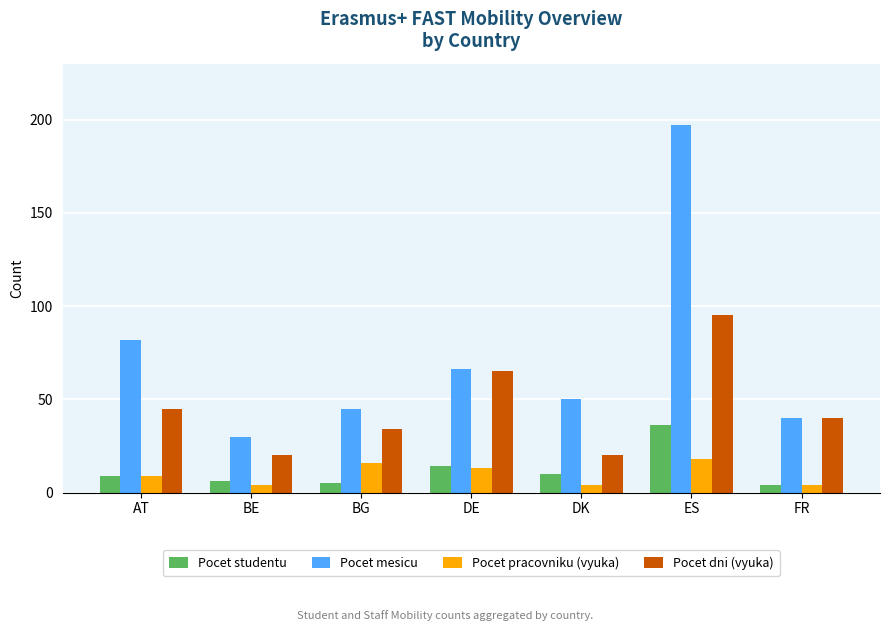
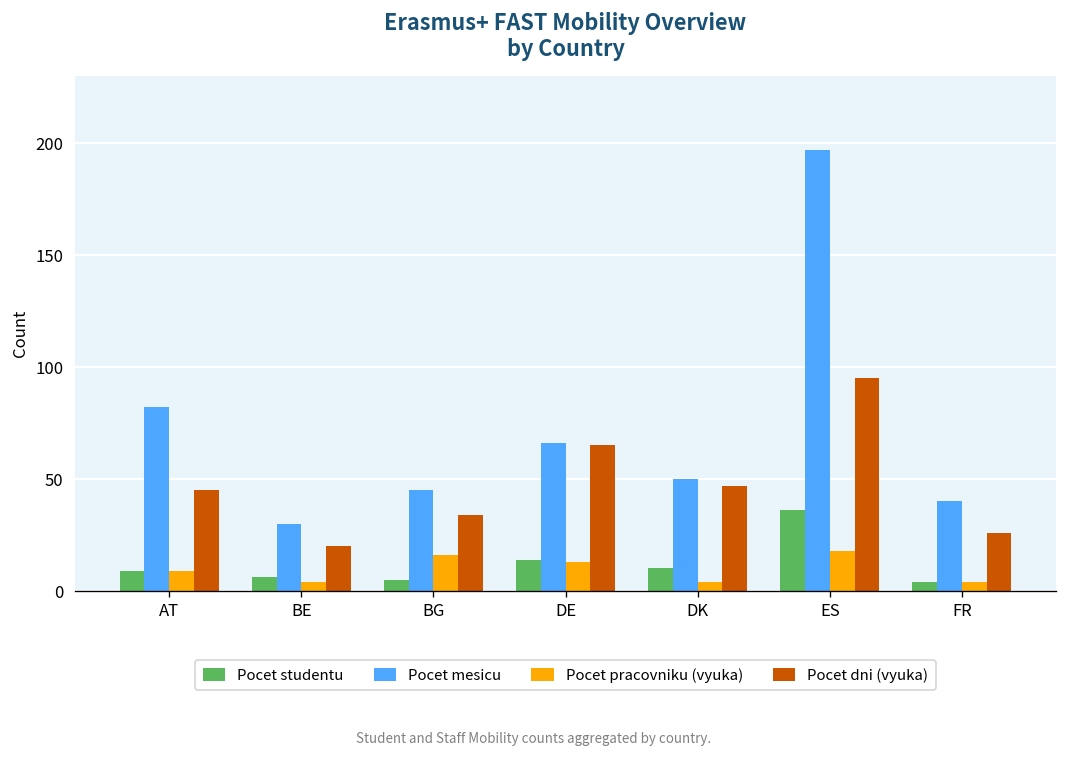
Pocet dni (vyuka), DK: 20 -> 47
Pocet dni (vyuka), FR: 40 -> 26
